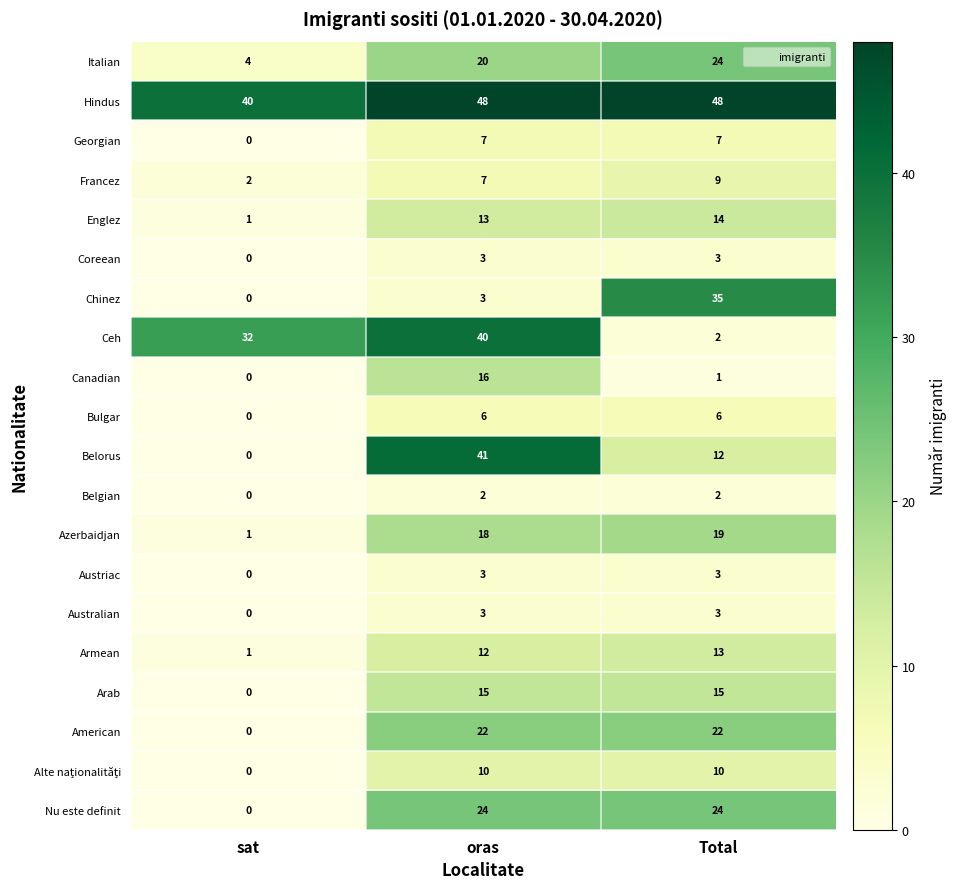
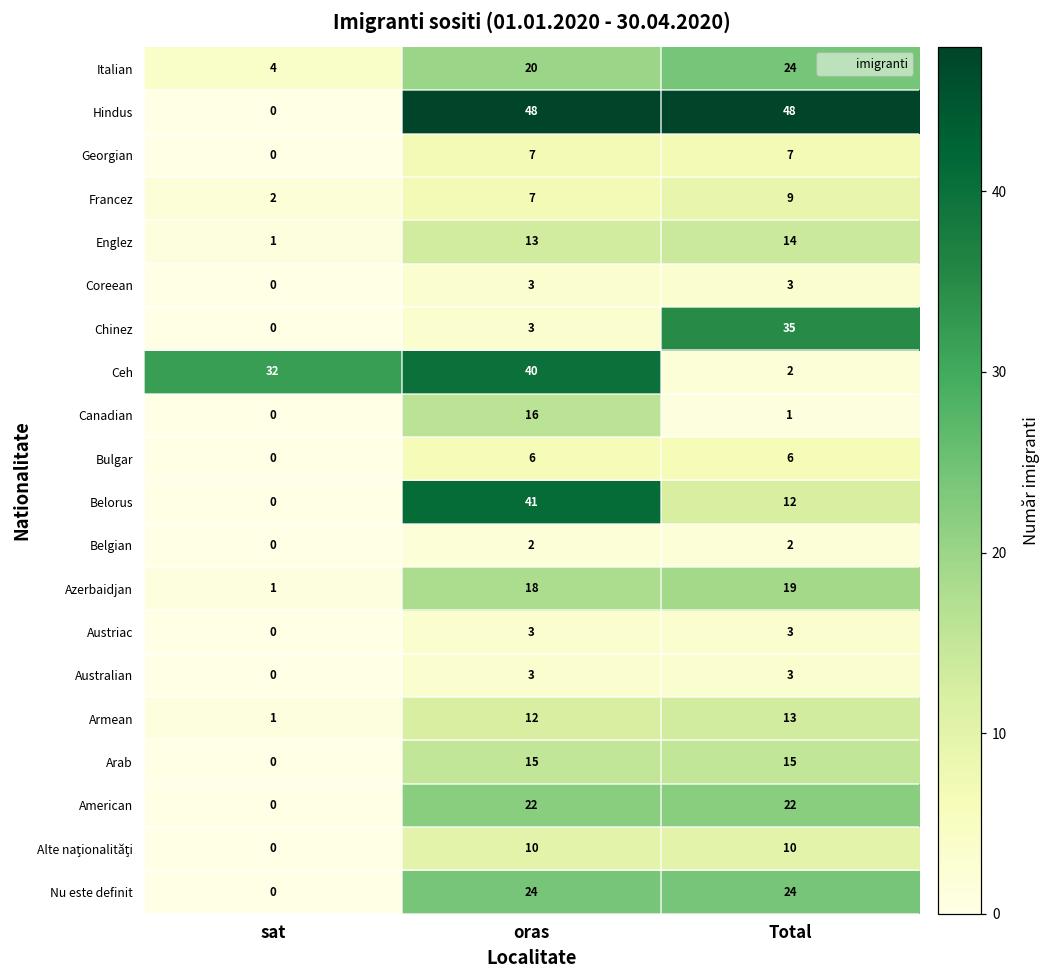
Hindus, sat: 40 -> 0
